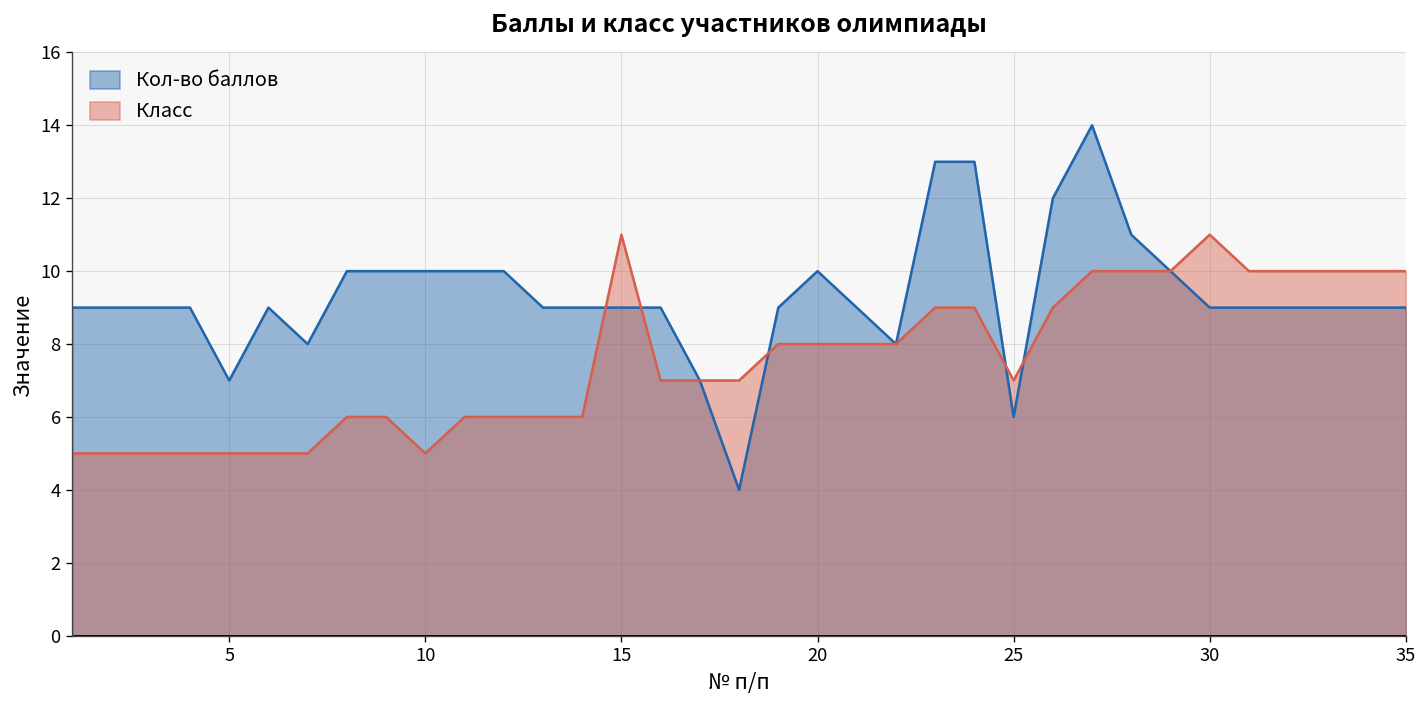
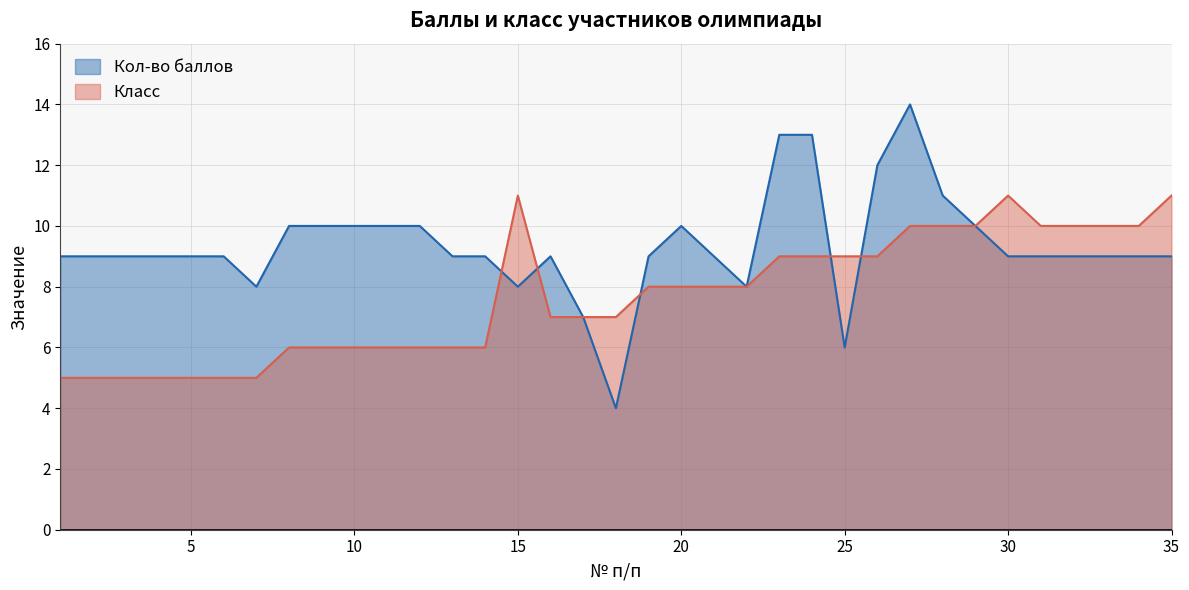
Кол-во баллов, 5: 7 -> 9
Класс, 10: 5 -> 6
Кол-во баллов, 15: 9 -> 8
Класс, 25: 7 -> 9
Класс, 35: 10 -> 11
